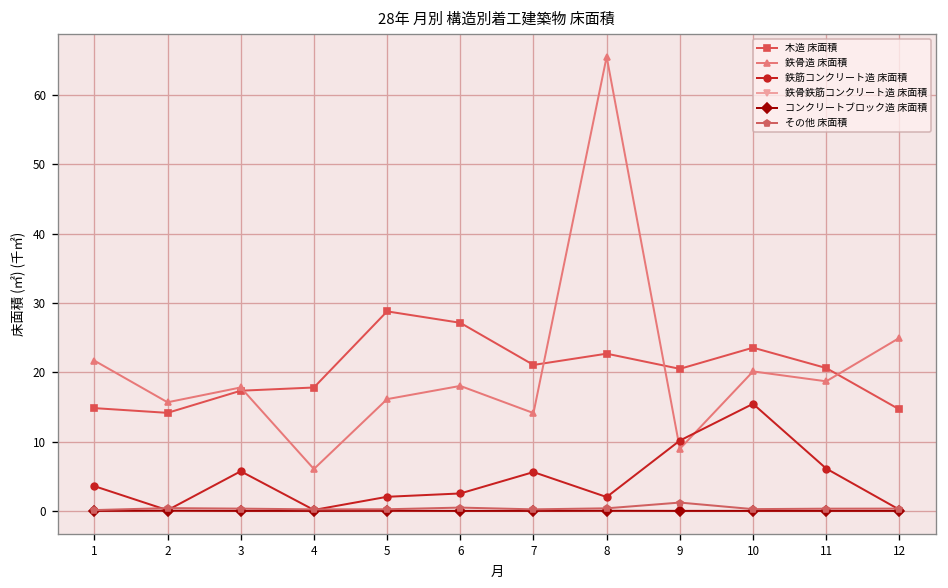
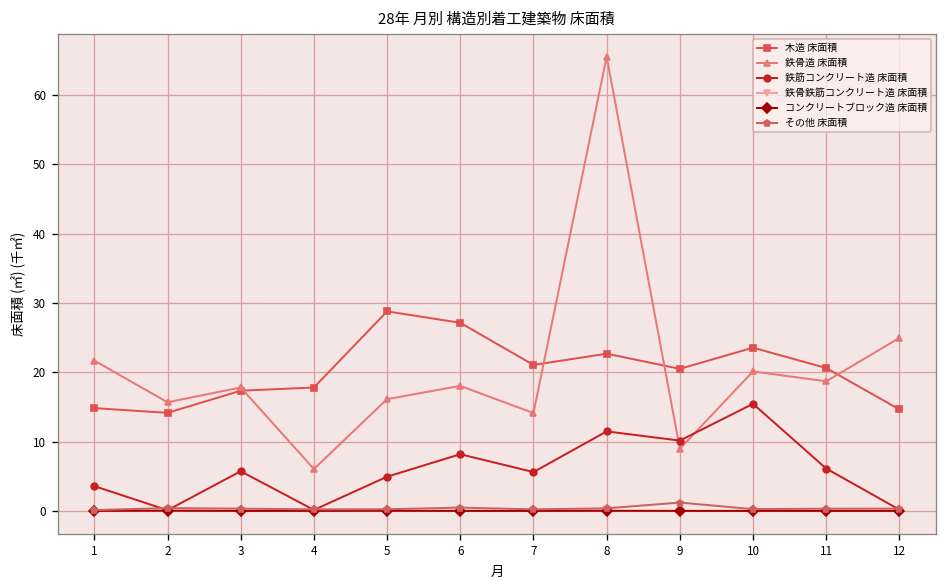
鉄筋コンクリート造 床面積, 5: 2 -> 5
鉄筋コンクリート造 床面積, 6: 3 -> 8
鉄筋コンクリート造 床面積, 8: 2 -> 11
